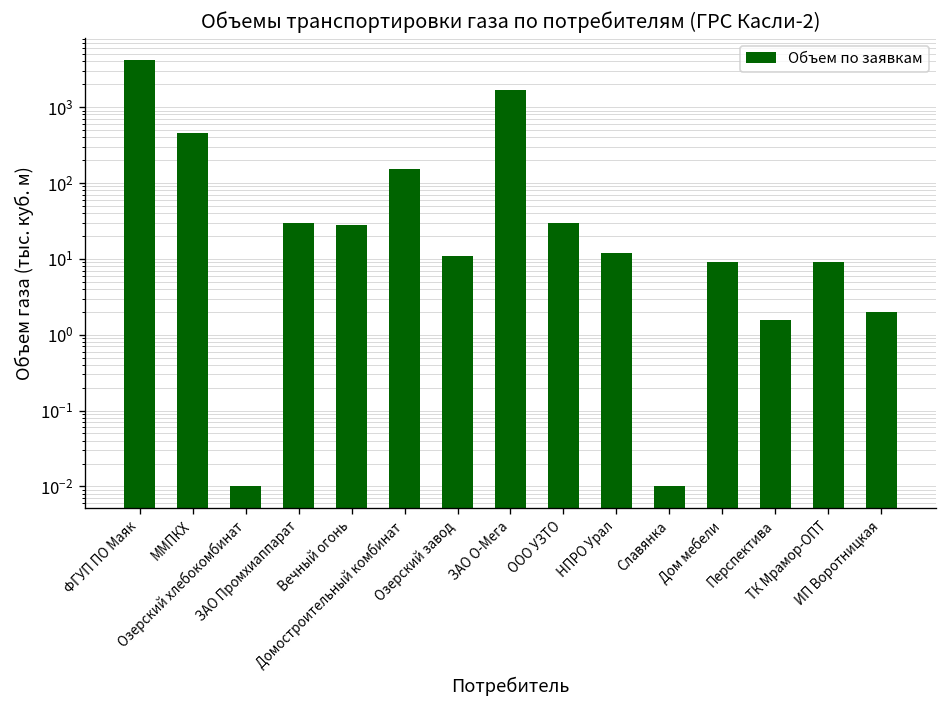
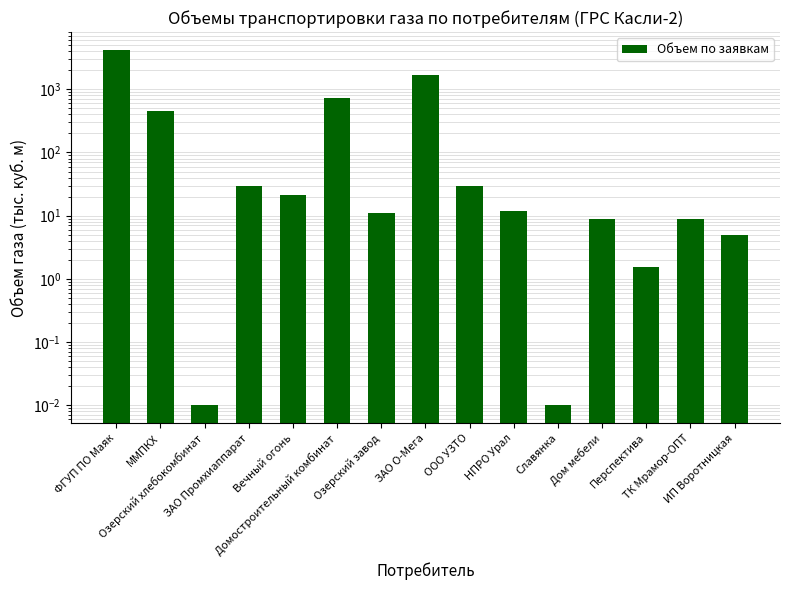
Вечный огонь: 30 -> 21
Домостроительный комбинат: 150 -> 700
ИП Воротницкая: 2 -> 5
